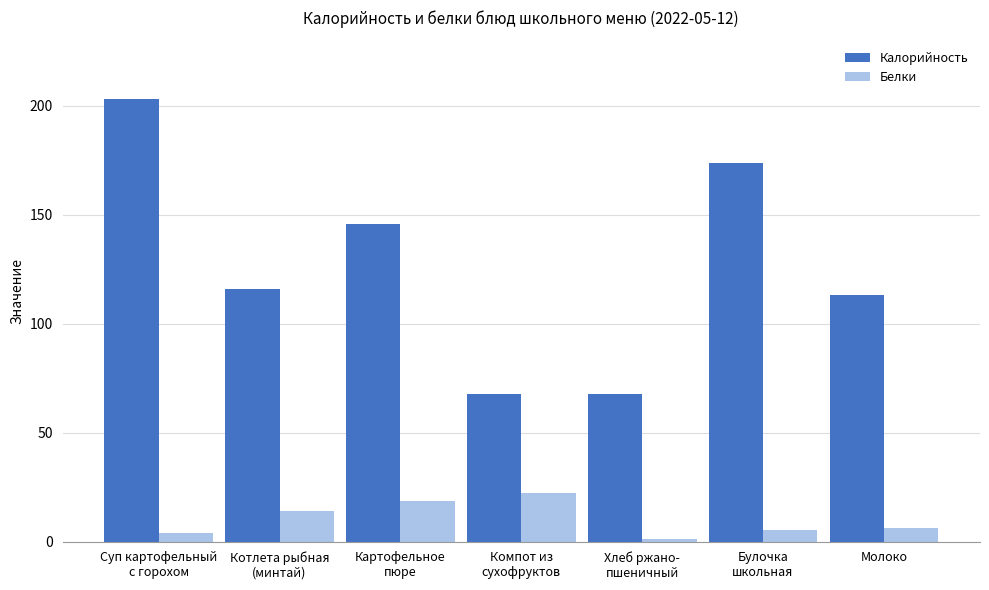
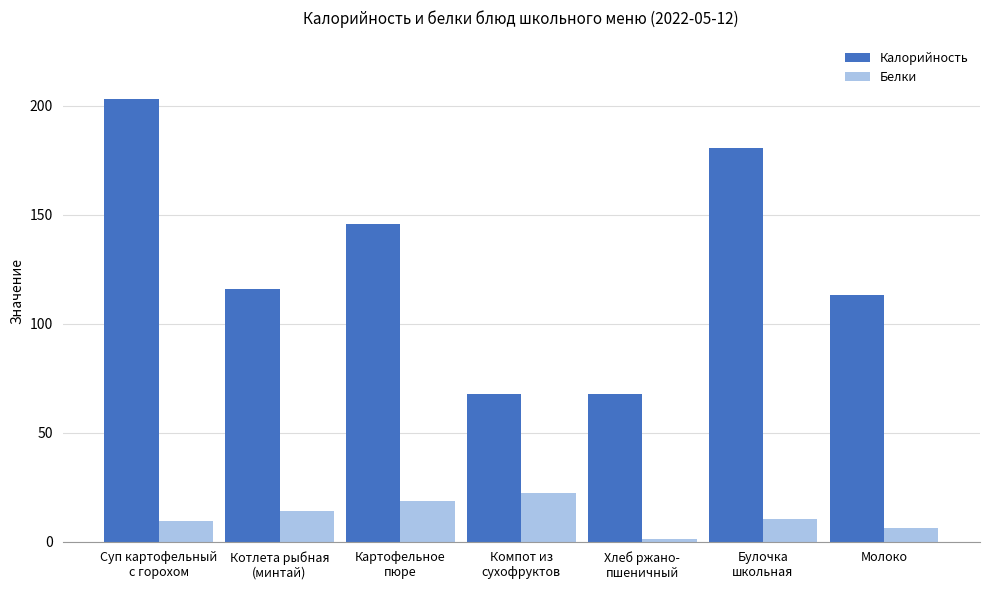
Белки, Суп картофельный с горохом: 4 -> 9
Калорийность, Булочка школьная: 174 -> 181
Белки, Булочка школьная: 5 -> 10
